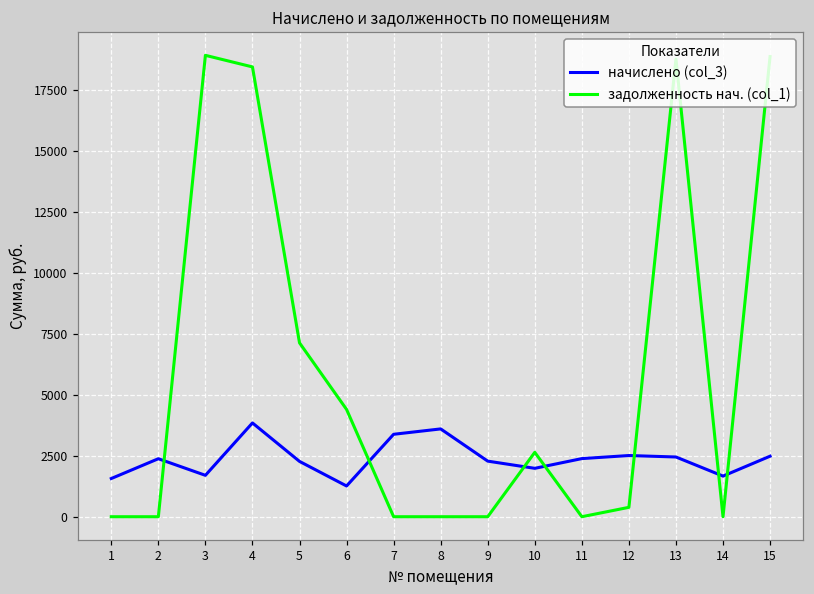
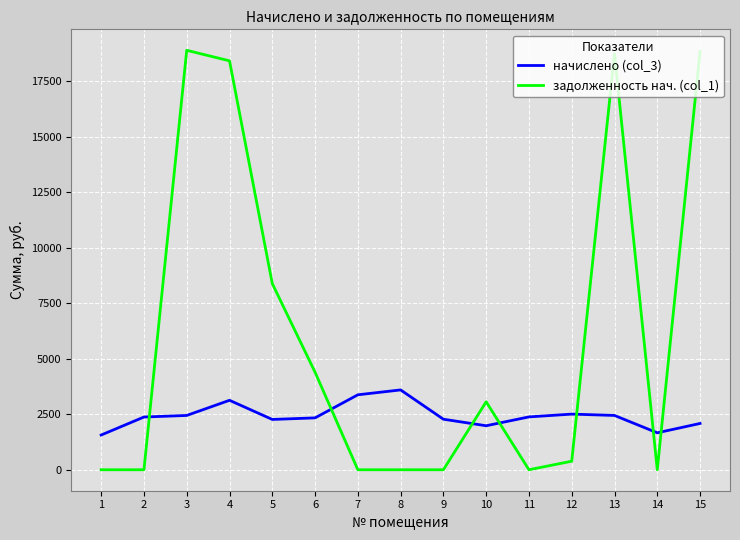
начислено (col_3), 3: 1700 -> 2400
начислено (col_3), 4: 3800 -> 3100
задолженность нач. (col_1), 5: 7100 -> 8400
начислено (col_3), 6: 1300 -> 2300
задолженность нач. (col_1), 10: 2600 -> 3100
начислено (col_3), 15: 2500 -> 2100
